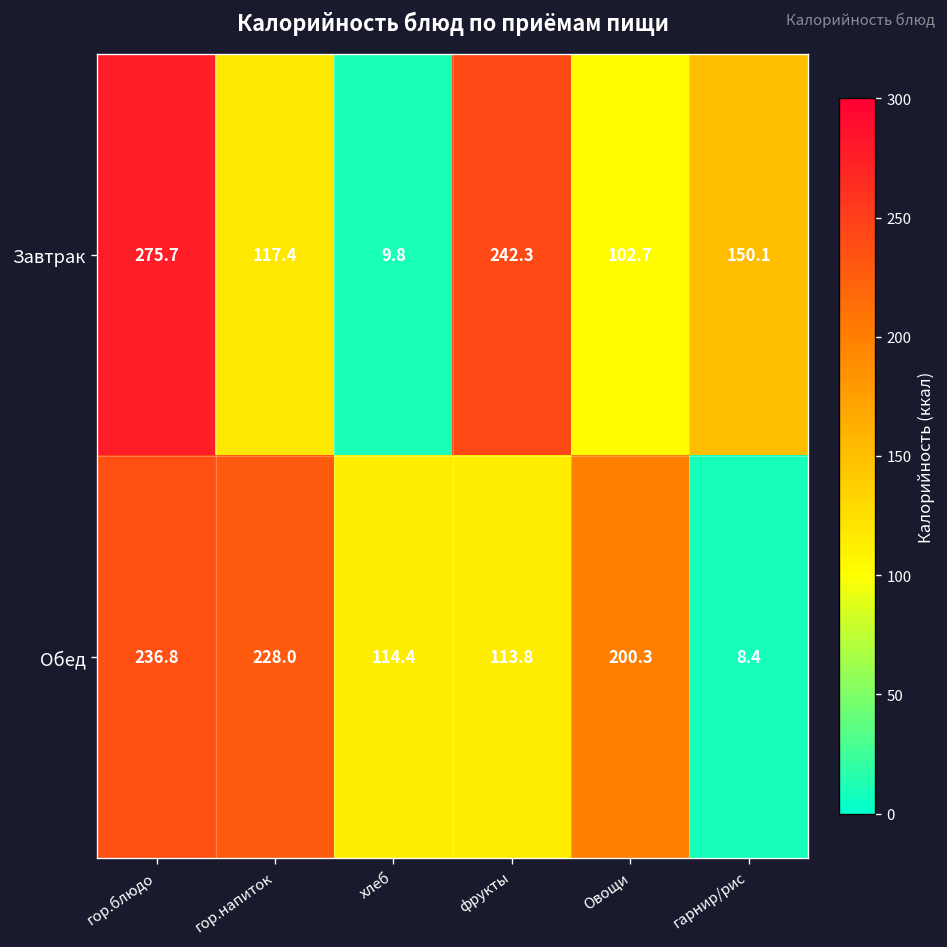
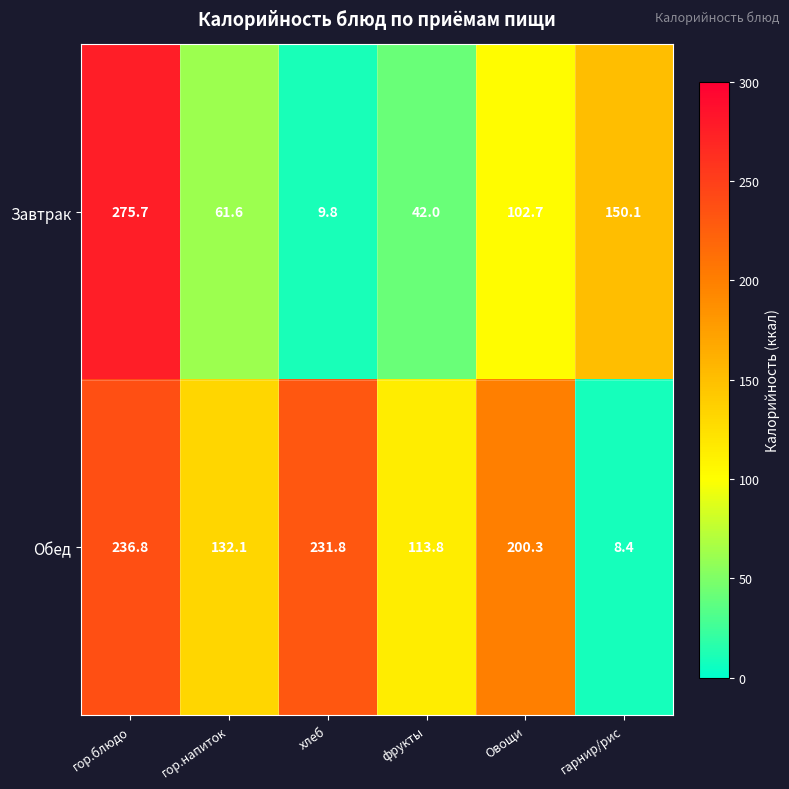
Завтрак, гор.напиток: 117.4 -> 61.6
Завтрак, фрукты: 242.3 -> 42.0
Обед, гор.напиток: 228.0 -> 132.1
Обед, хлеб: 114.4 -> 231.8
